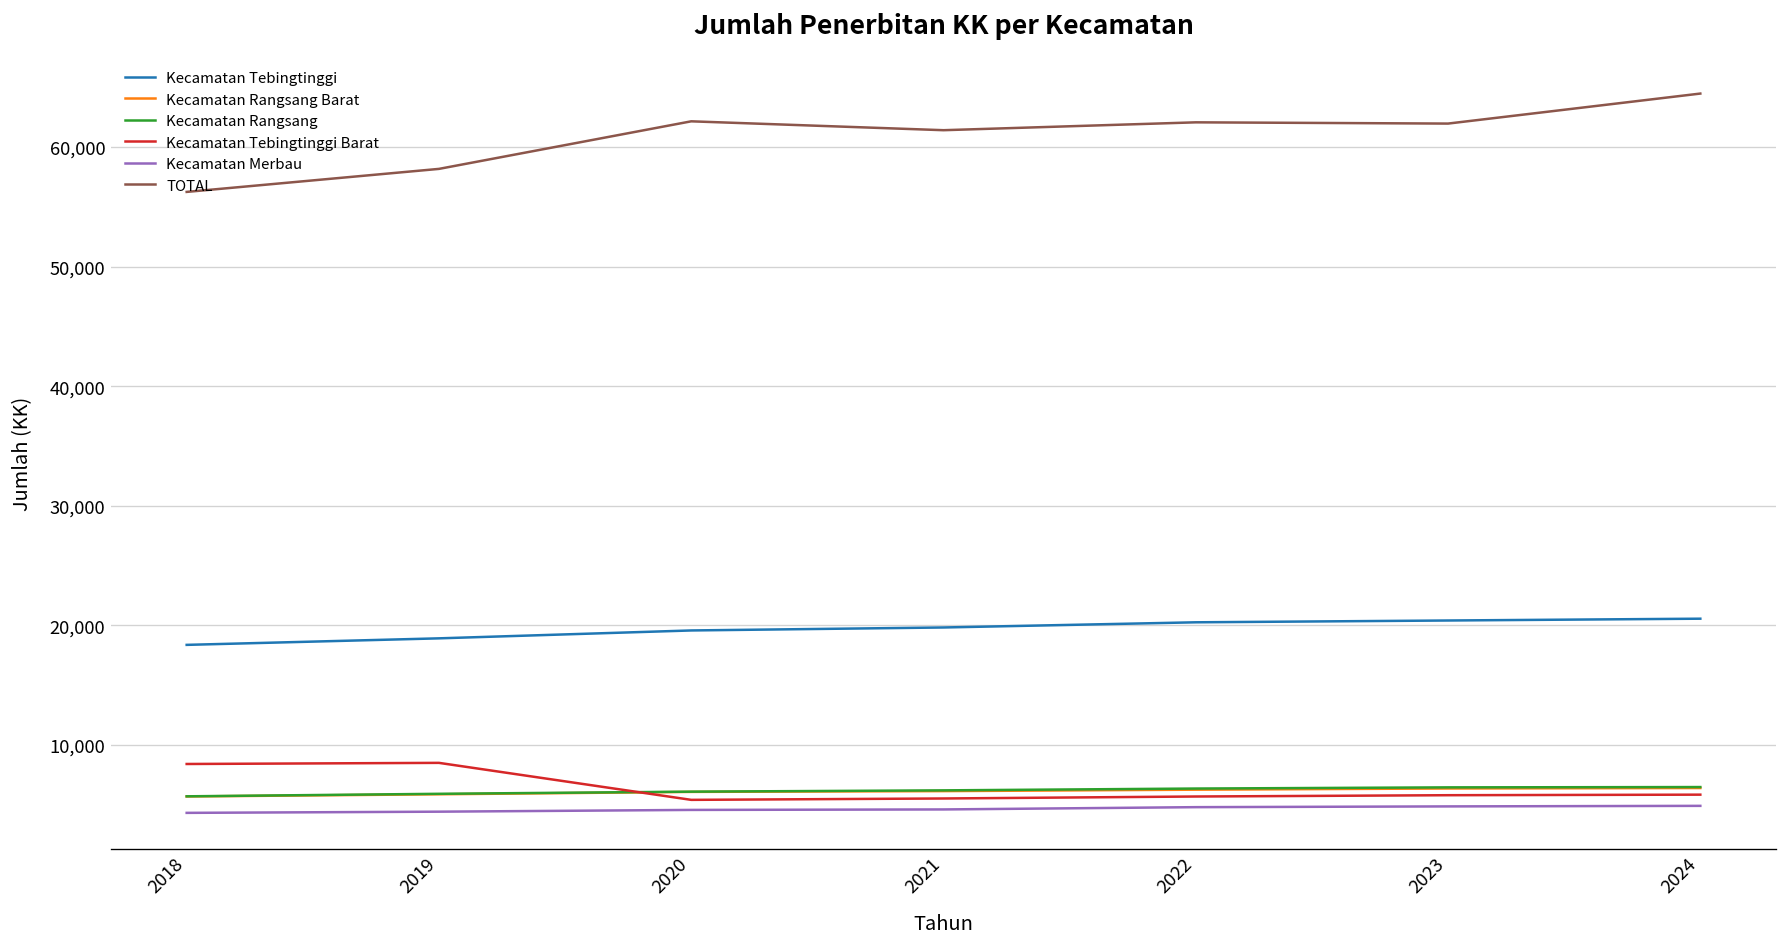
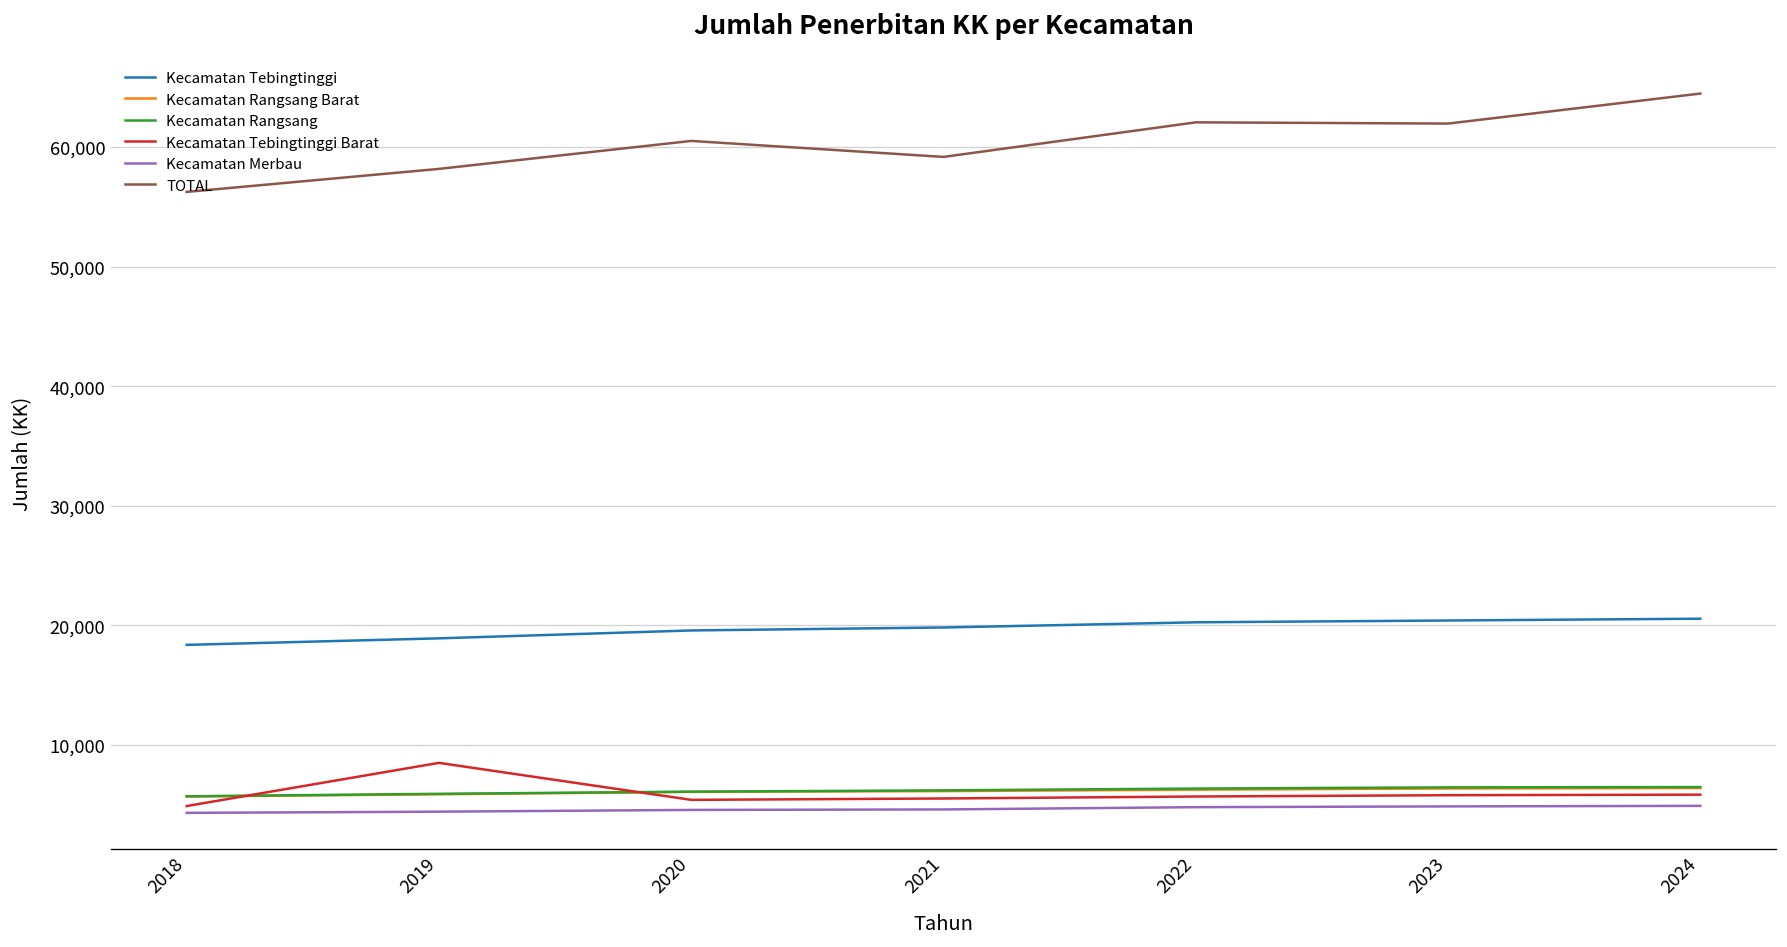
Kecamatan Tebingtinggi Barat, 2018: 8,000 -> 5,000
TOTAL, 2020: 62,000 -> 61,000
TOTAL, 2021: 61,000 -> 59,000
